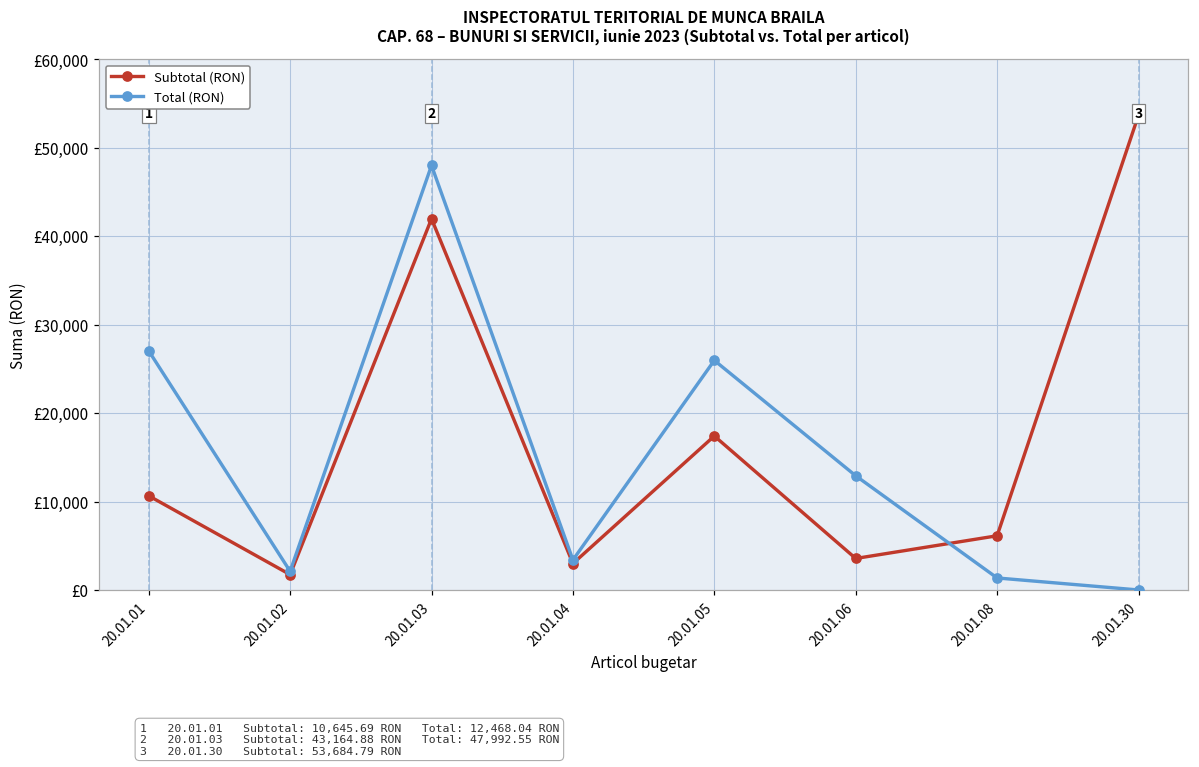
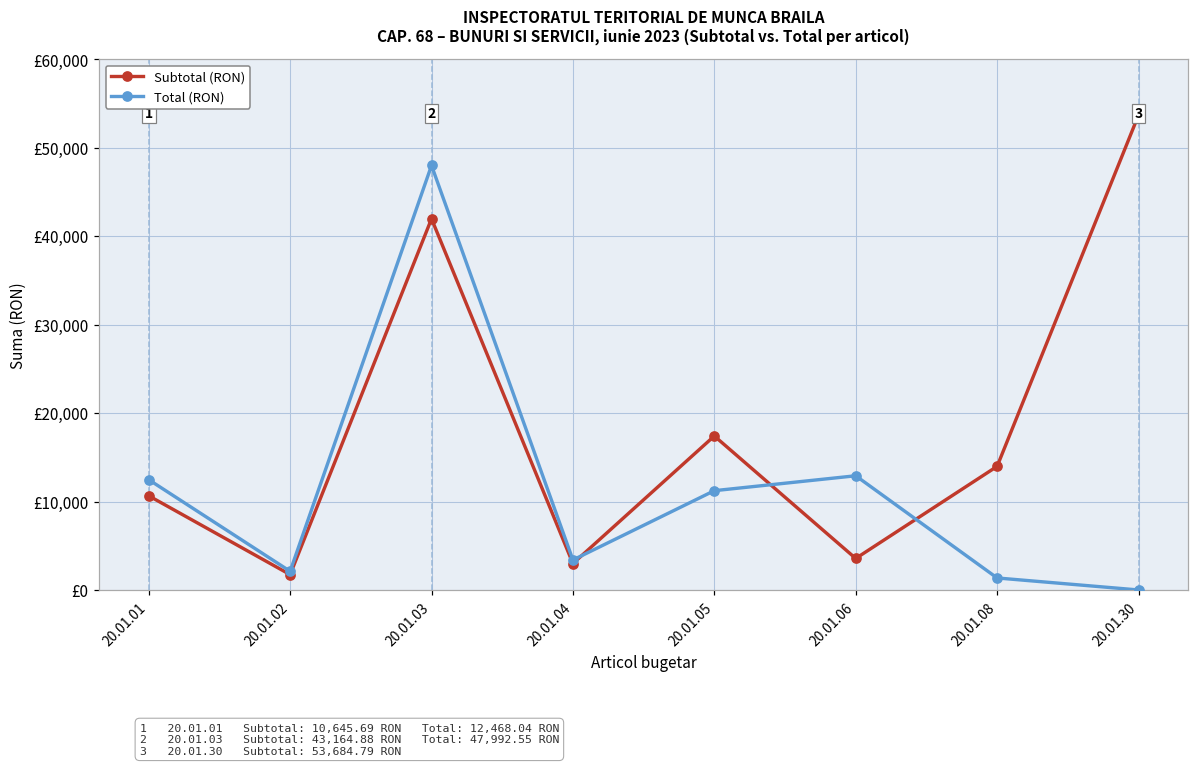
Total (RON), 20.01.01: £27,000 -> £12,000
Total (RON), 20.01.05: £26,000 -> £11,000
Subtotal (RON), 20.01.08: £6,000 -> £14,000
